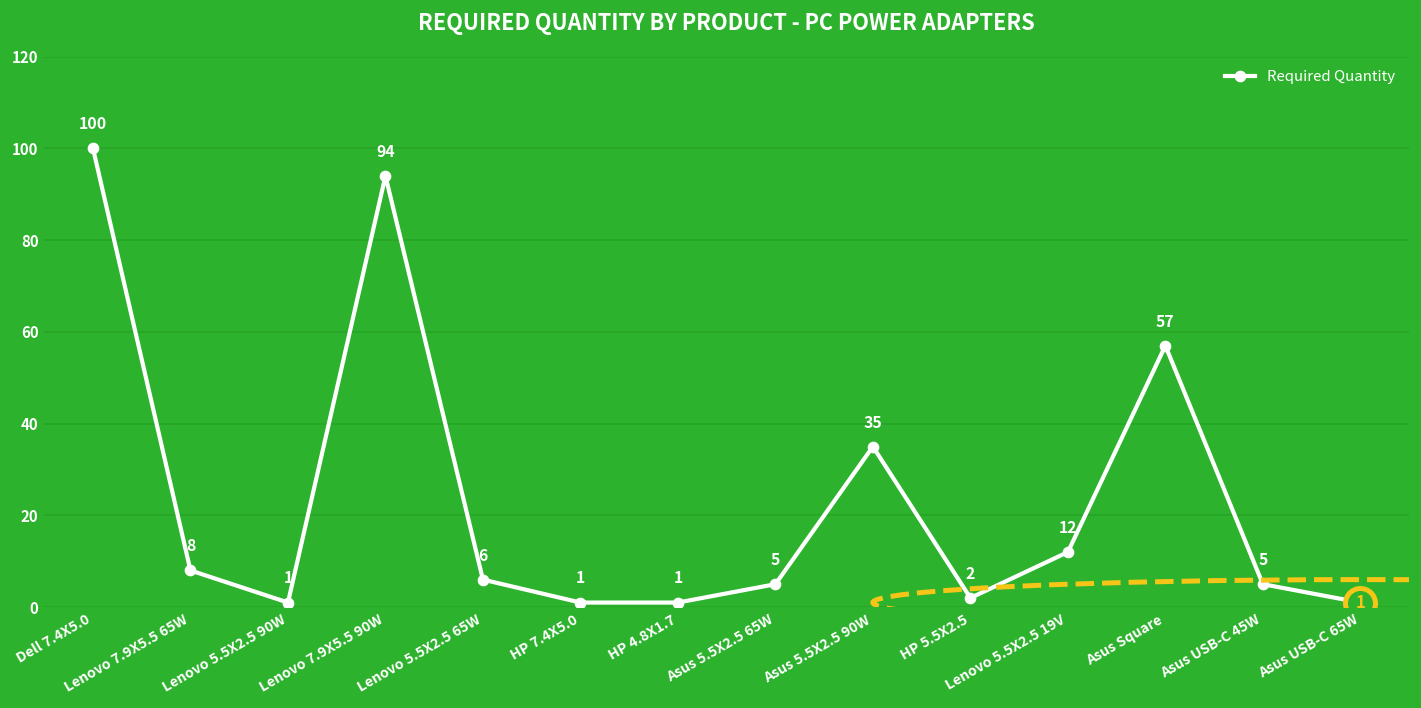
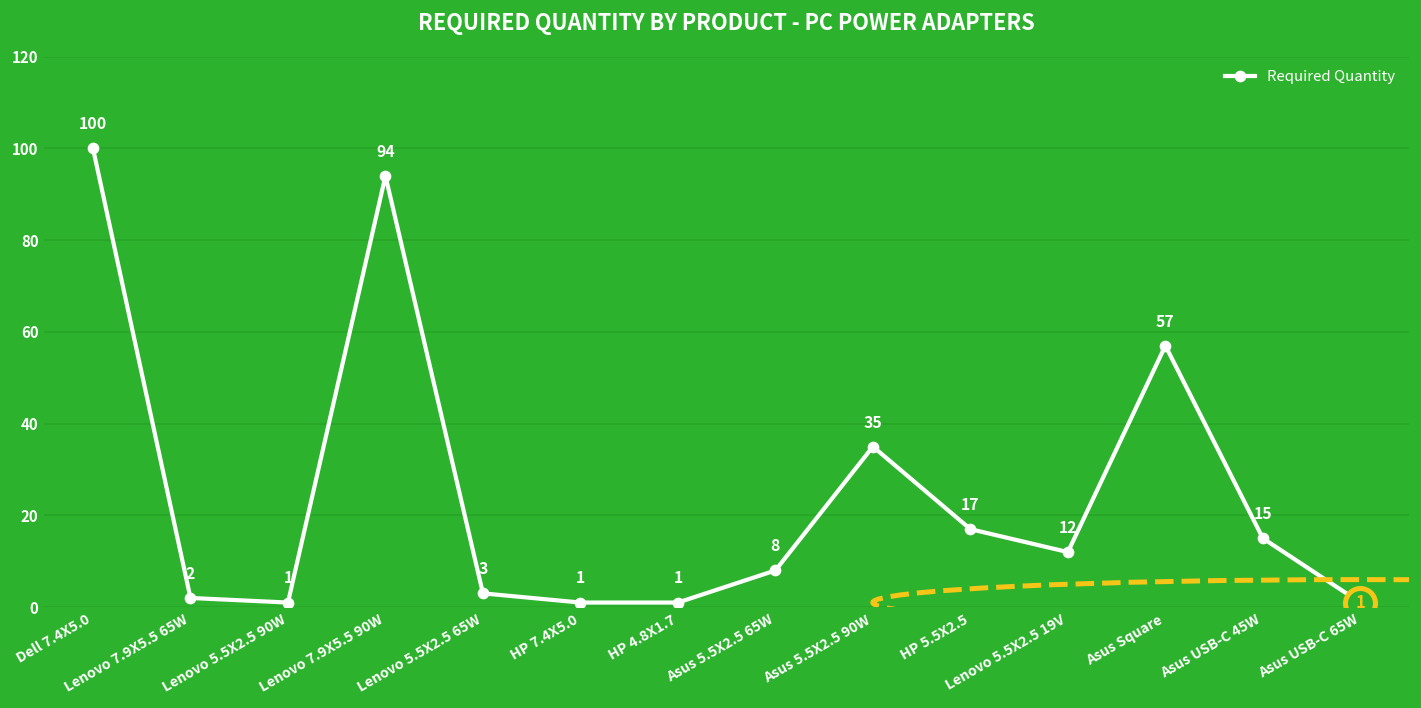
Required Quantity, Lenovo 7.9X5.5 65W: 8 -> 2
Required Quantity, Lenovo 5.5X2.5 65W: 6 -> 3
Required Quantity, Asus 5.5X2.5 65W: 5 -> 8
Required Quantity, HP 5.5X2.5: 2 -> 17
Required Quantity, Asus USB-C 45W: 5 -> 15
